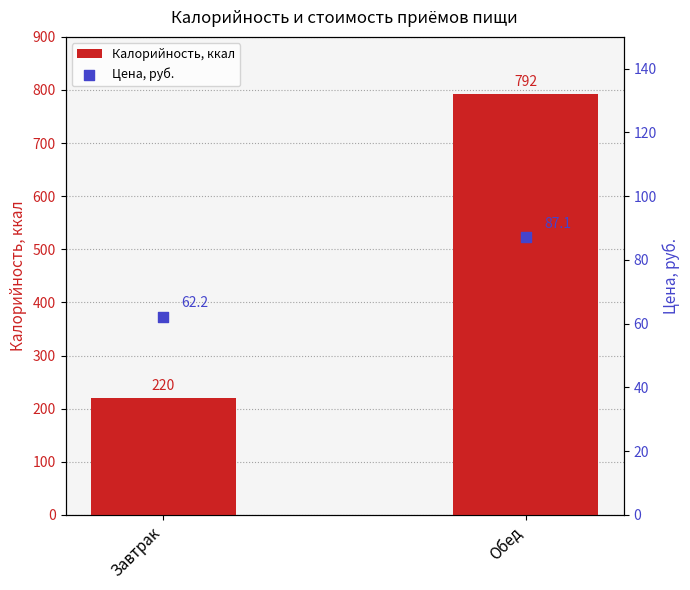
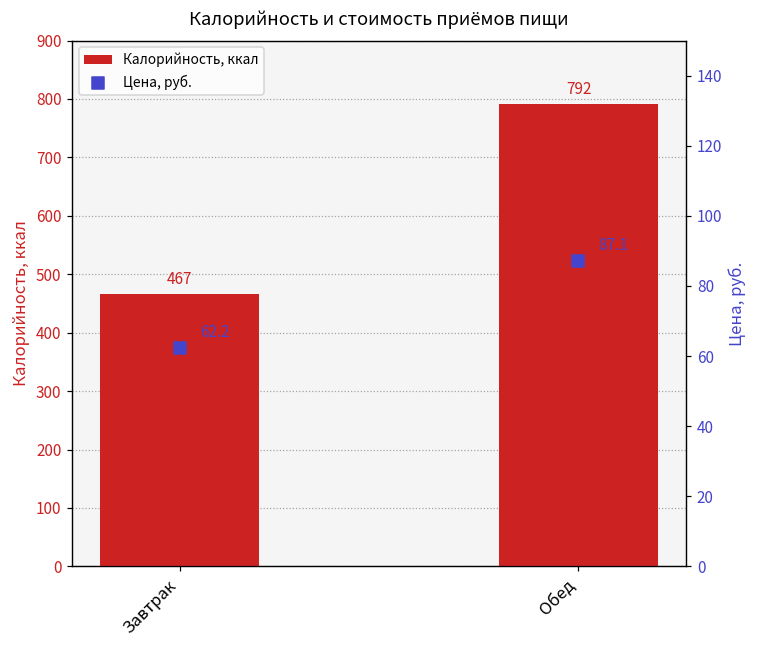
Калорийность, ккал, Завтрак: 220 -> 467
